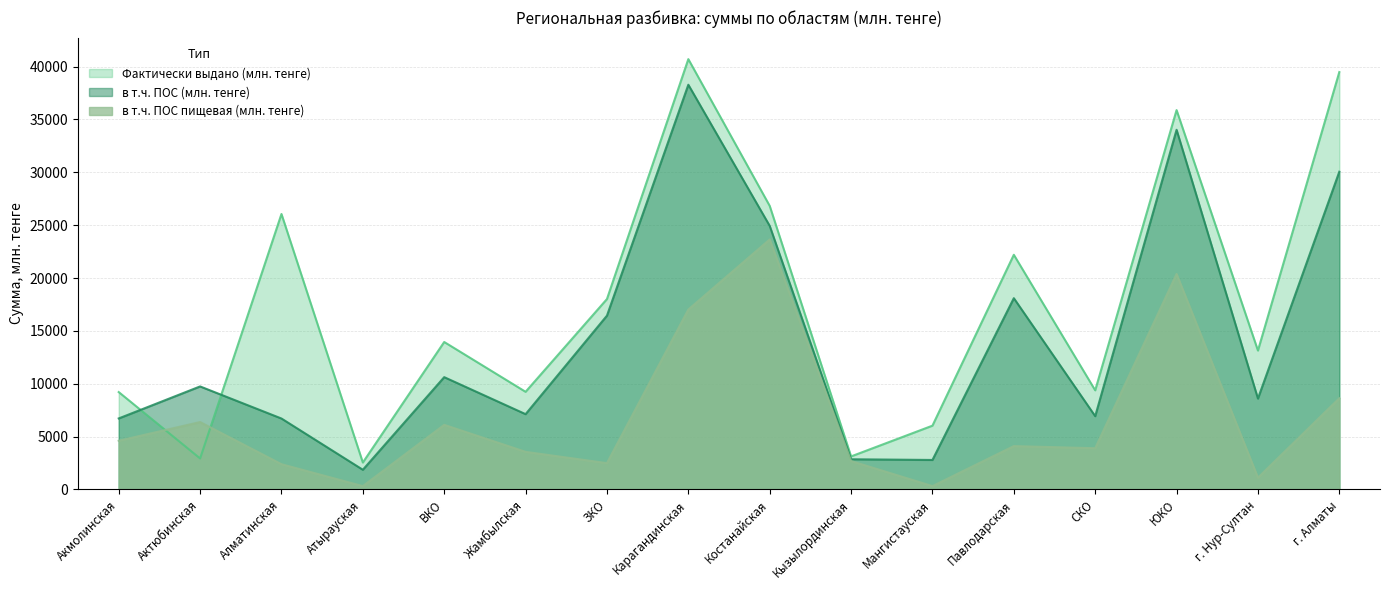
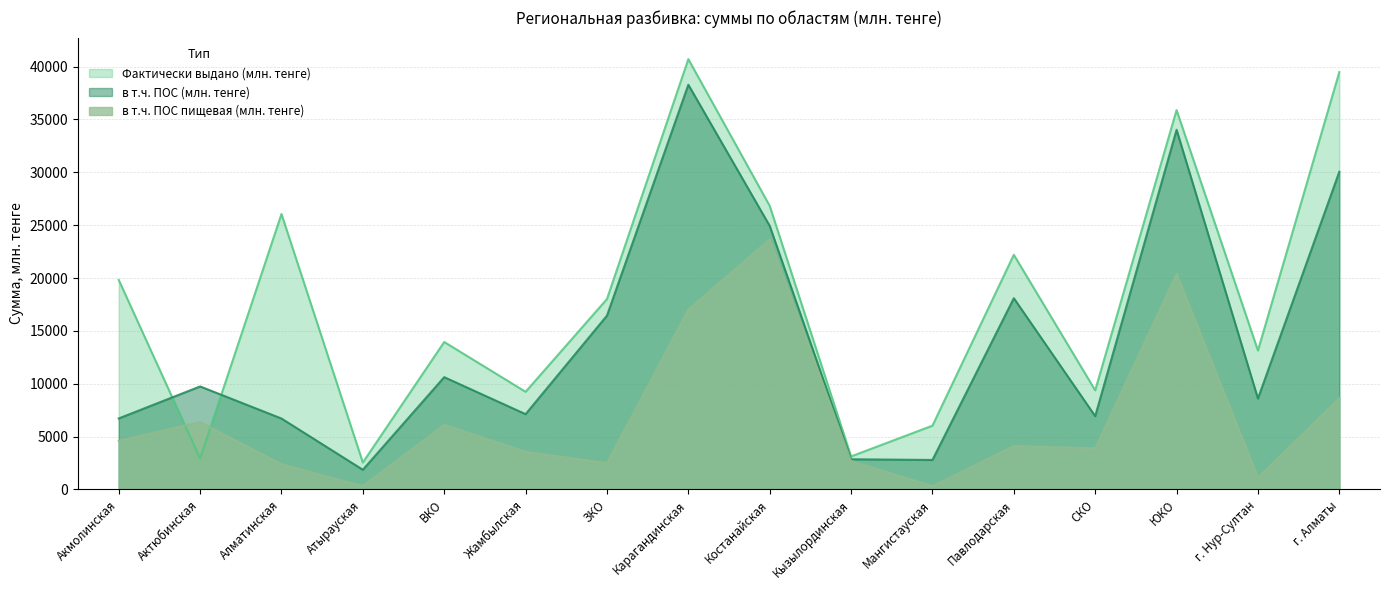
Фактически выдано (млн. тенге), Акмолинская: 9200 -> 19800
